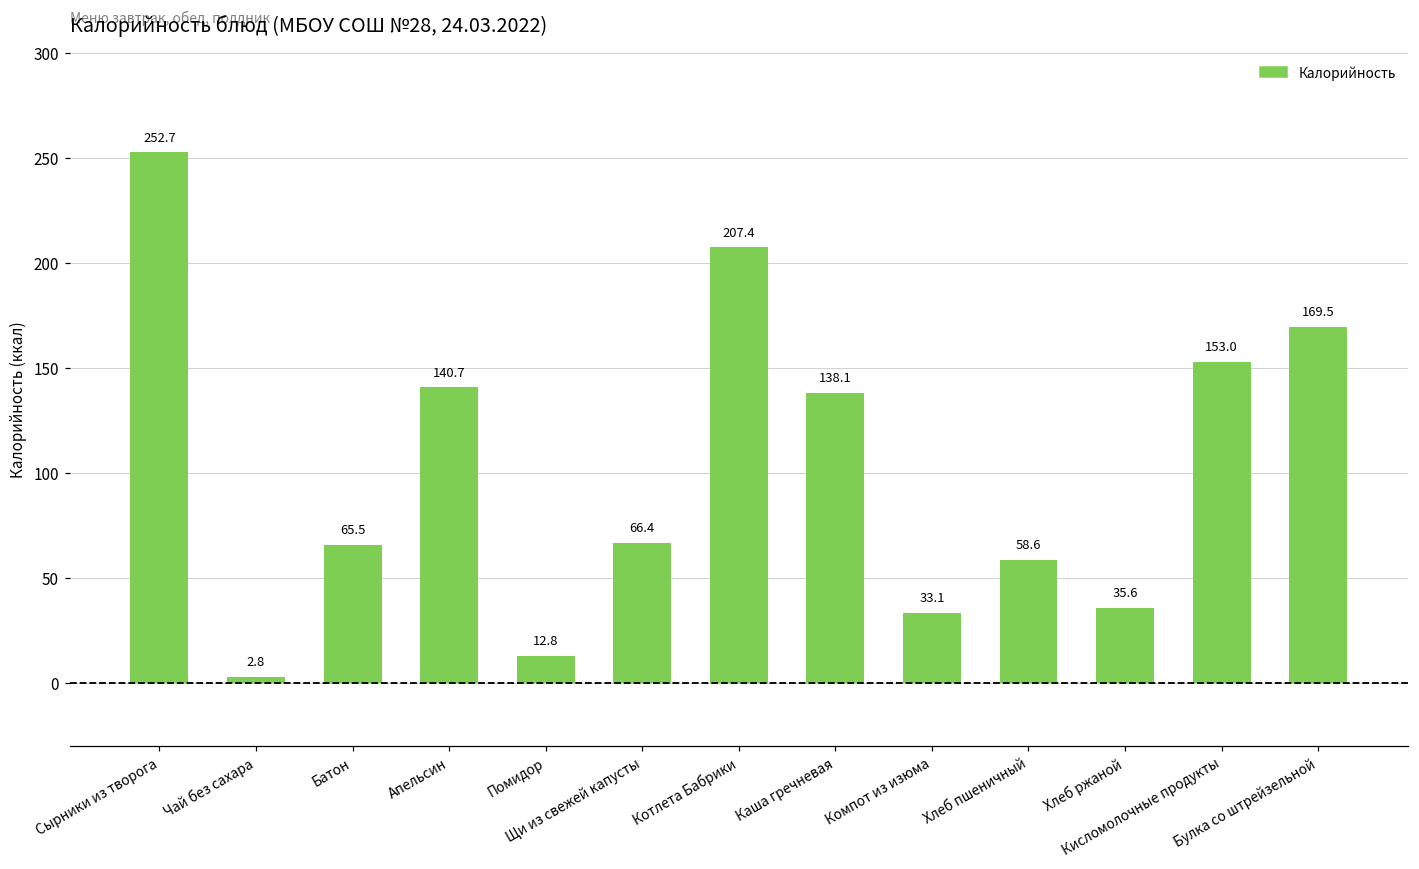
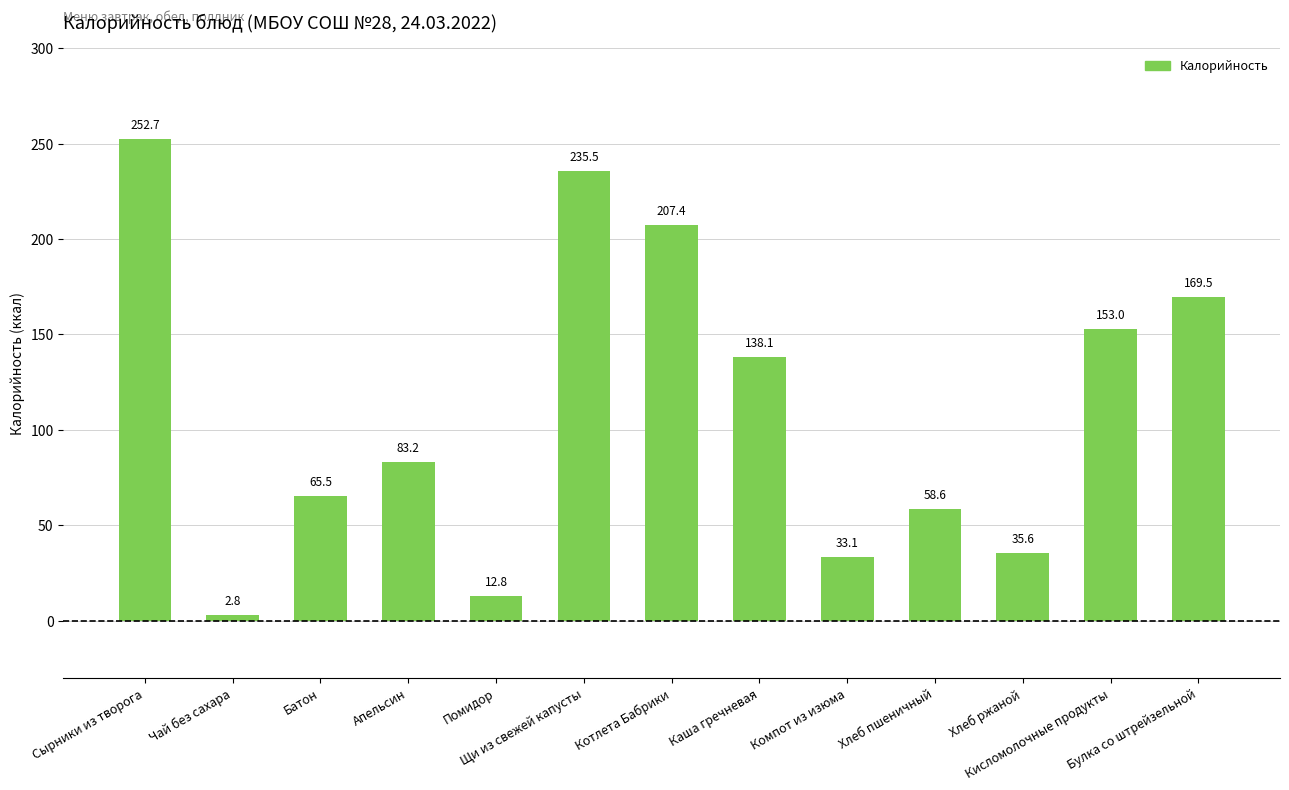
Апельсин: 140.7 -> 83.2
Щи из свежей капусты: 66.4 -> 235.5
